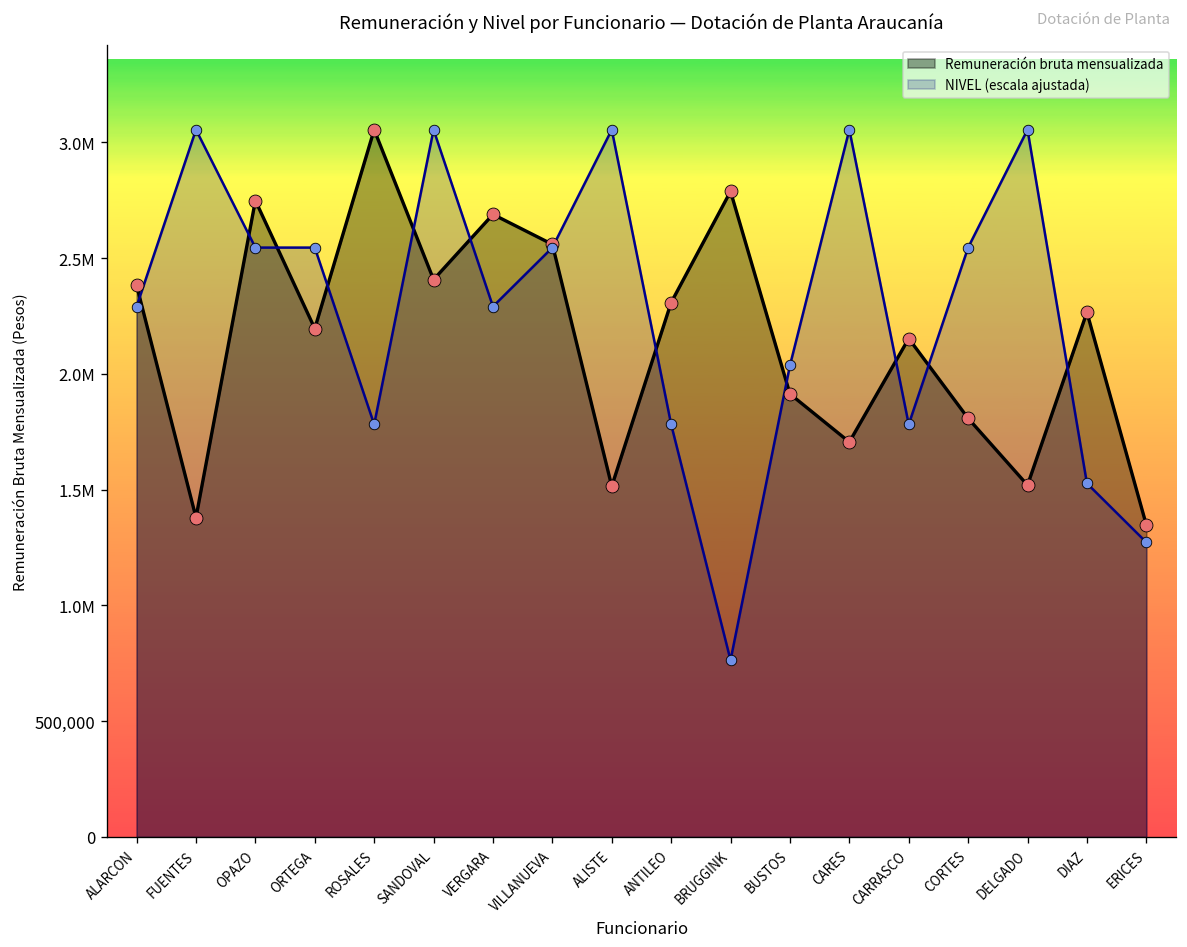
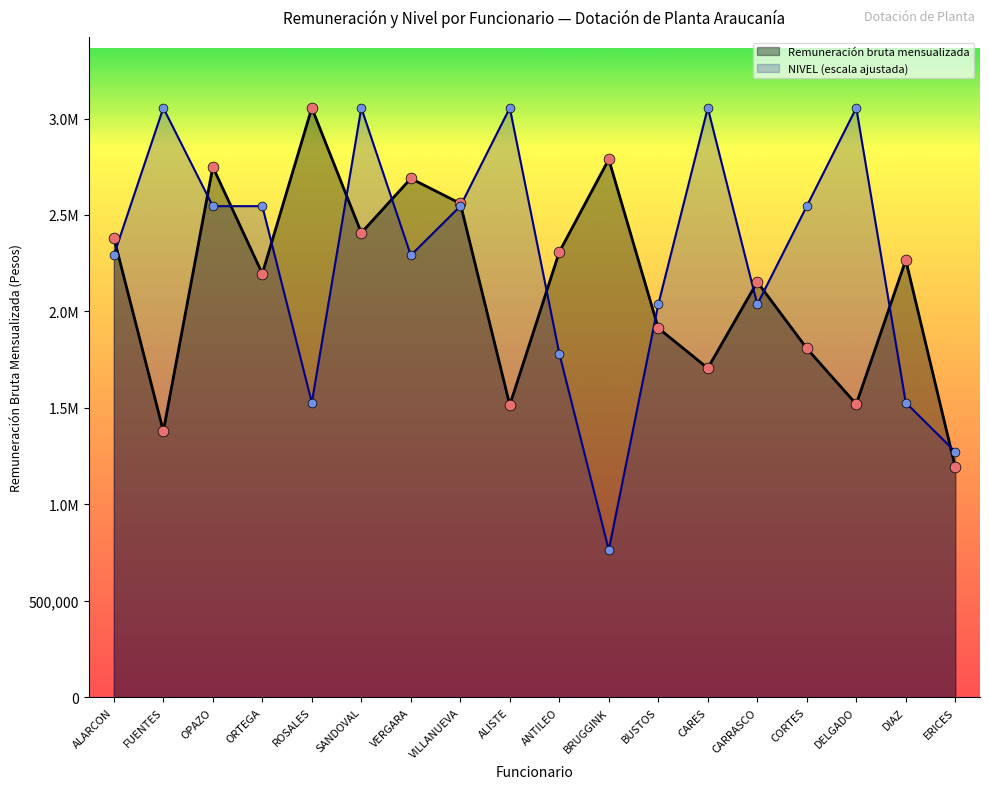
NIVEL (escala ajustada), ROSALES: 1,780,000 -> 1,530,000
NIVEL (escala ajustada), CARRASCO: 1,780,000 -> 2,040,000
Remuneración bruta mensualizada, ERICES: 1,350,000 -> 1,190,000
